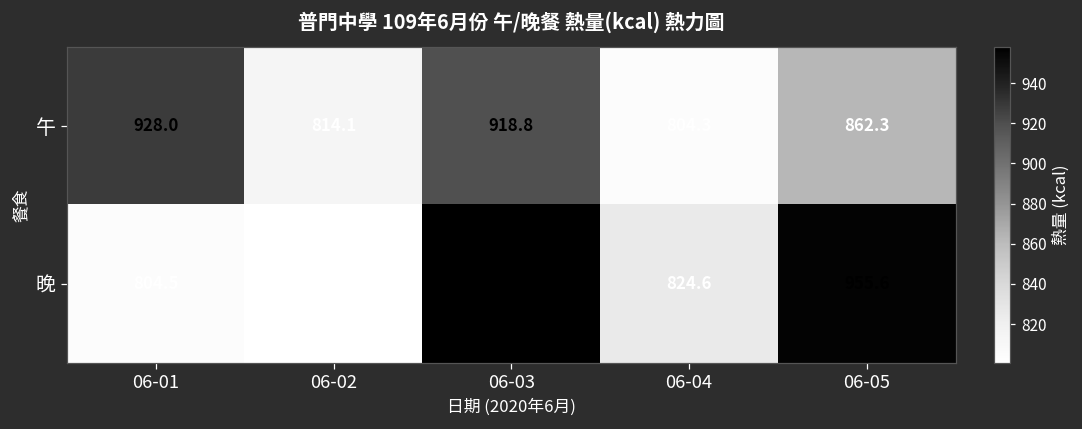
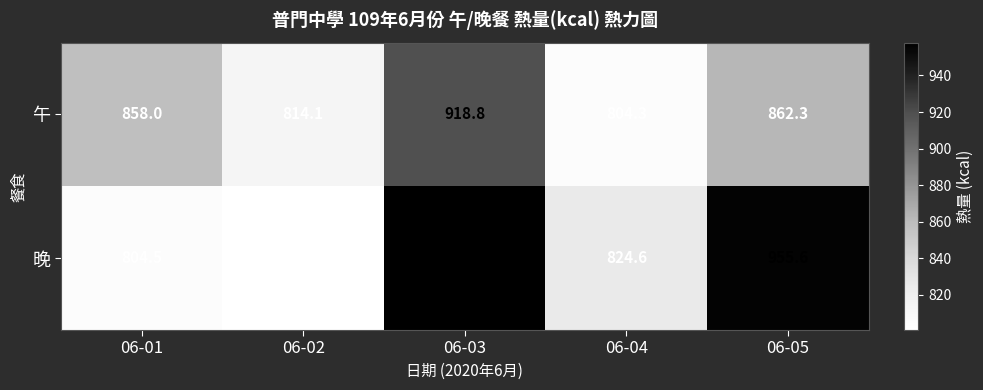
午, 06-01: 928.0 -> 858.0
